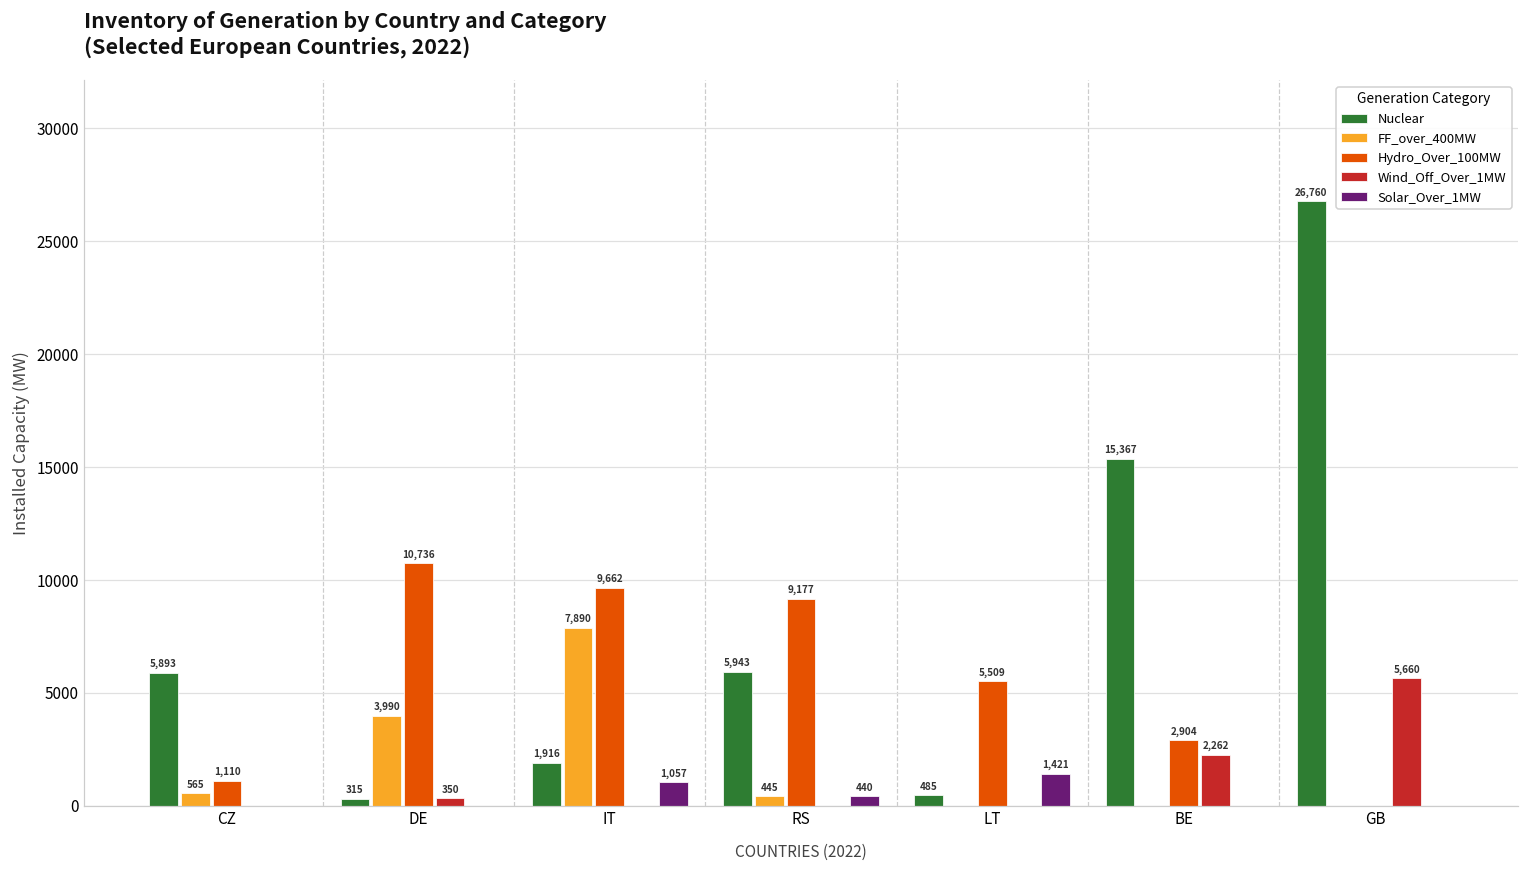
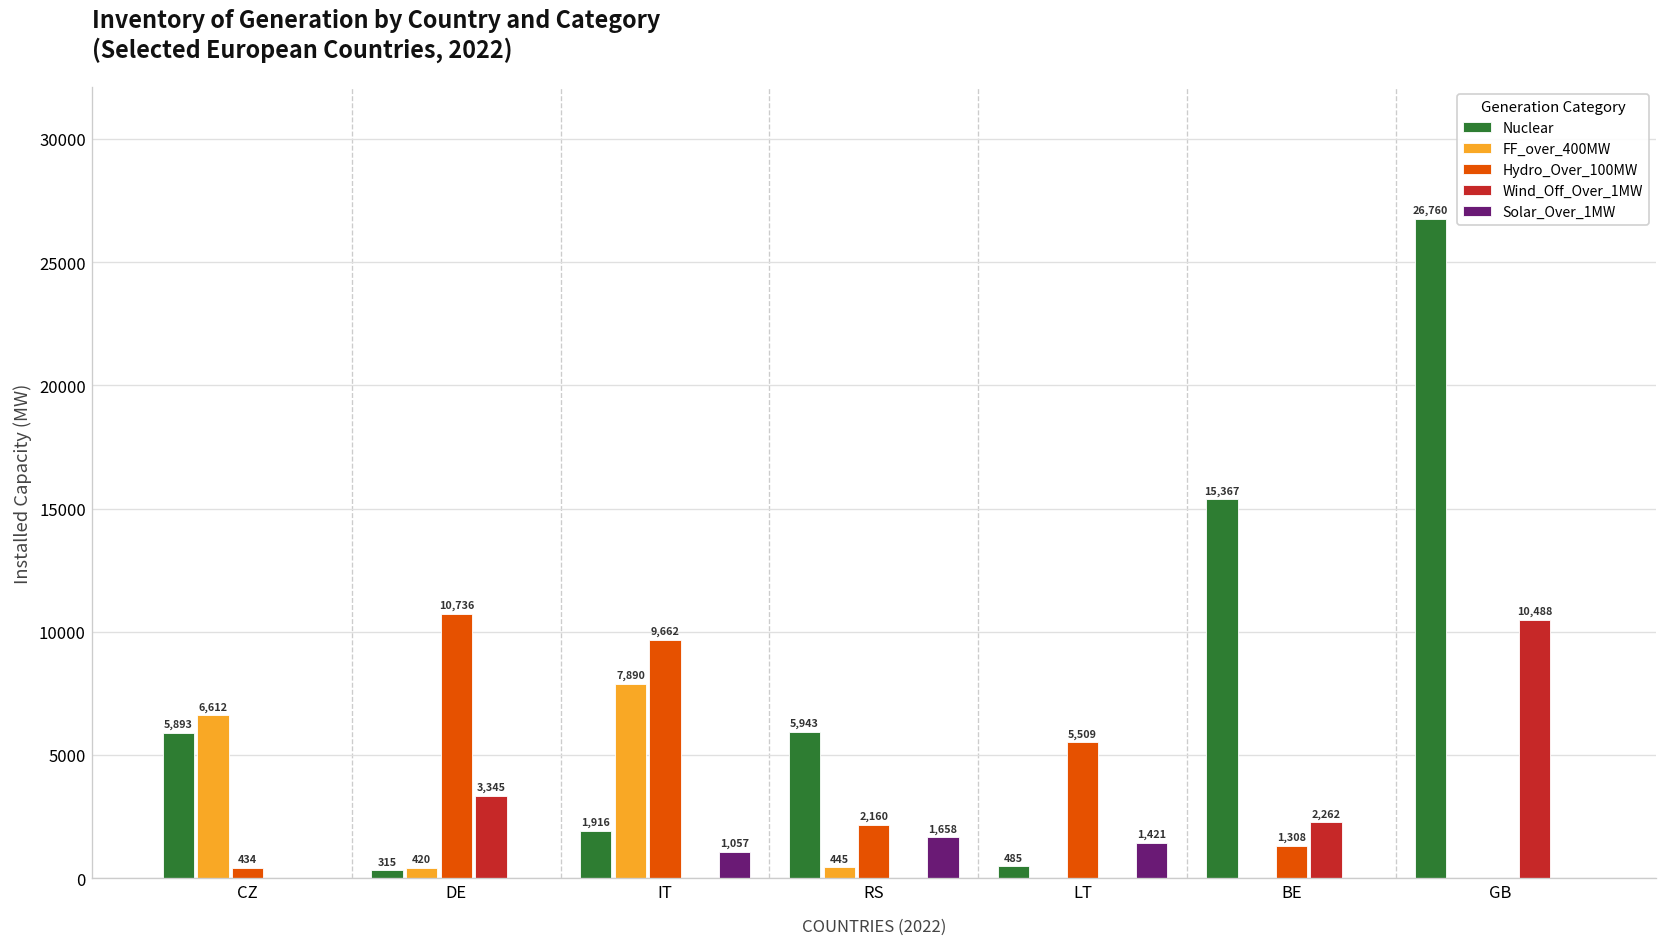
FF_over_400MW, CZ: 565 -> 6,612
Hydro_Over_100MW, CZ: 1,110 -> 434
FF_over_400MW, DE: 3,990 -> 420
Wind_Off_Over_1MW, DE: 350 -> 3,345
Hydro_Over_100MW, RS: 9,177 -> 2,160
Solar_Over_1MW, RS: 440 -> 1,658
Hydro_Over_100MW, BE: 2,904 -> 1,308
Wind_Off_Over_1MW, GB: 5,660 -> 10,488
